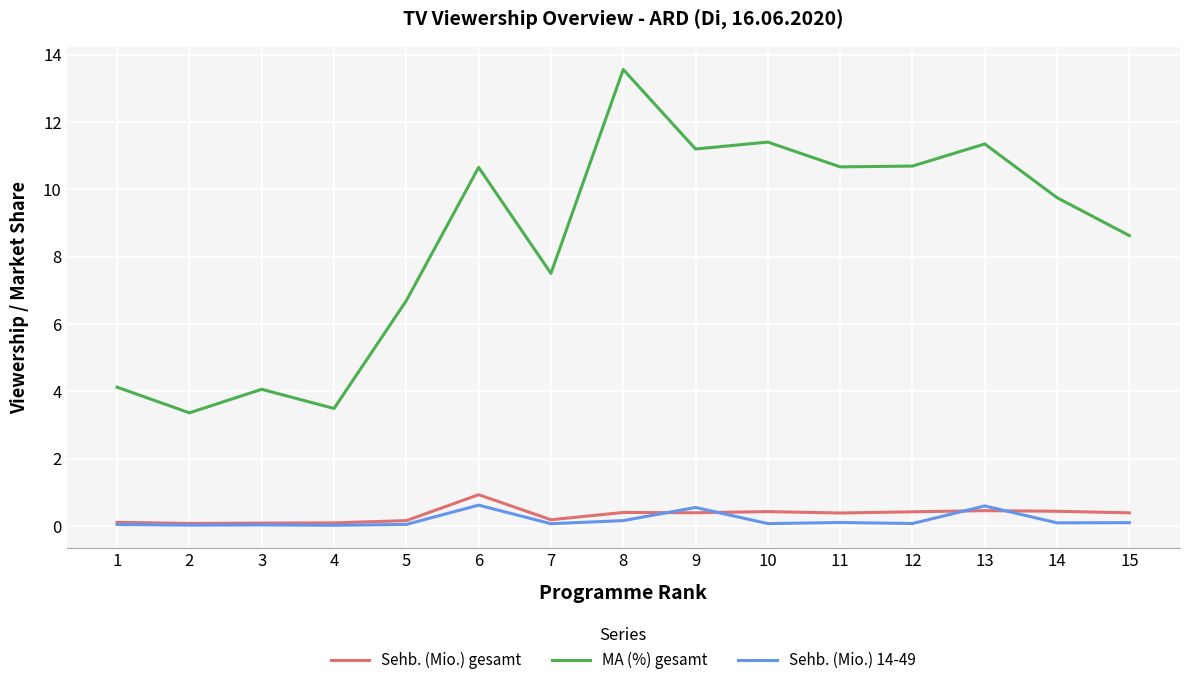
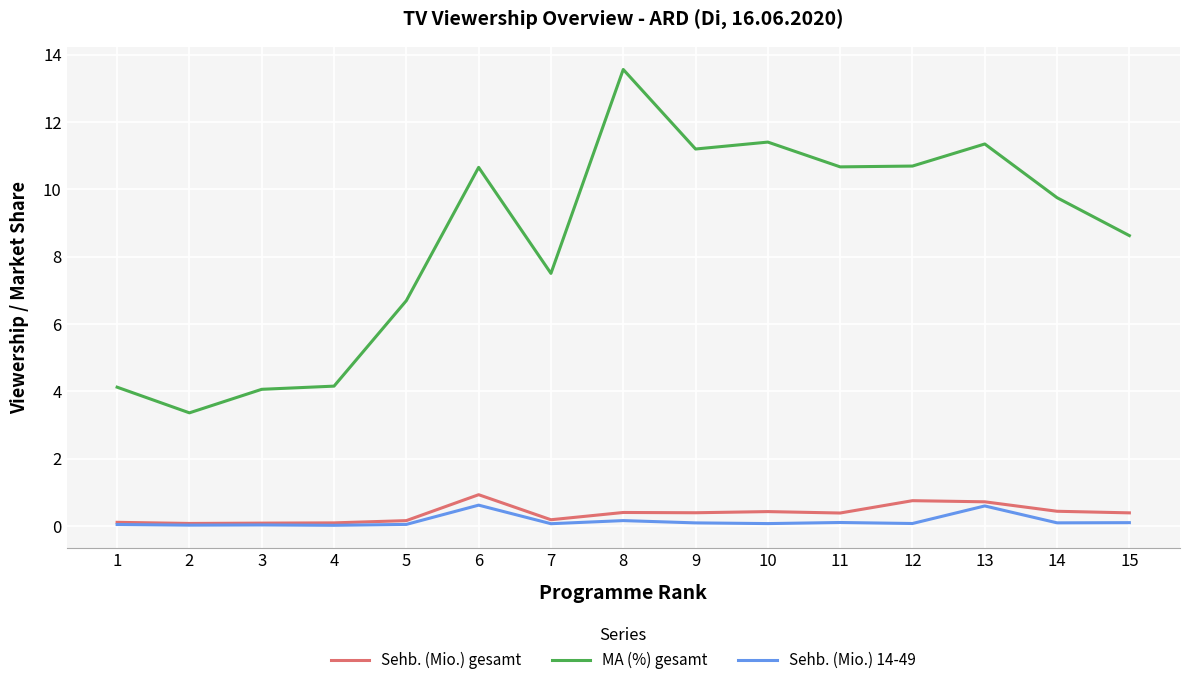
MA (%) gesamt, 4: 3.5 -> 4.2
Sehb. (Mio.) 14-49, 9: 0.6 -> 0.1
Sehb. (Mio.) gesamt, 12: 0.4 -> 0.8
Sehb. (Mio.) gesamt, 13: 0.5 -> 0.7
